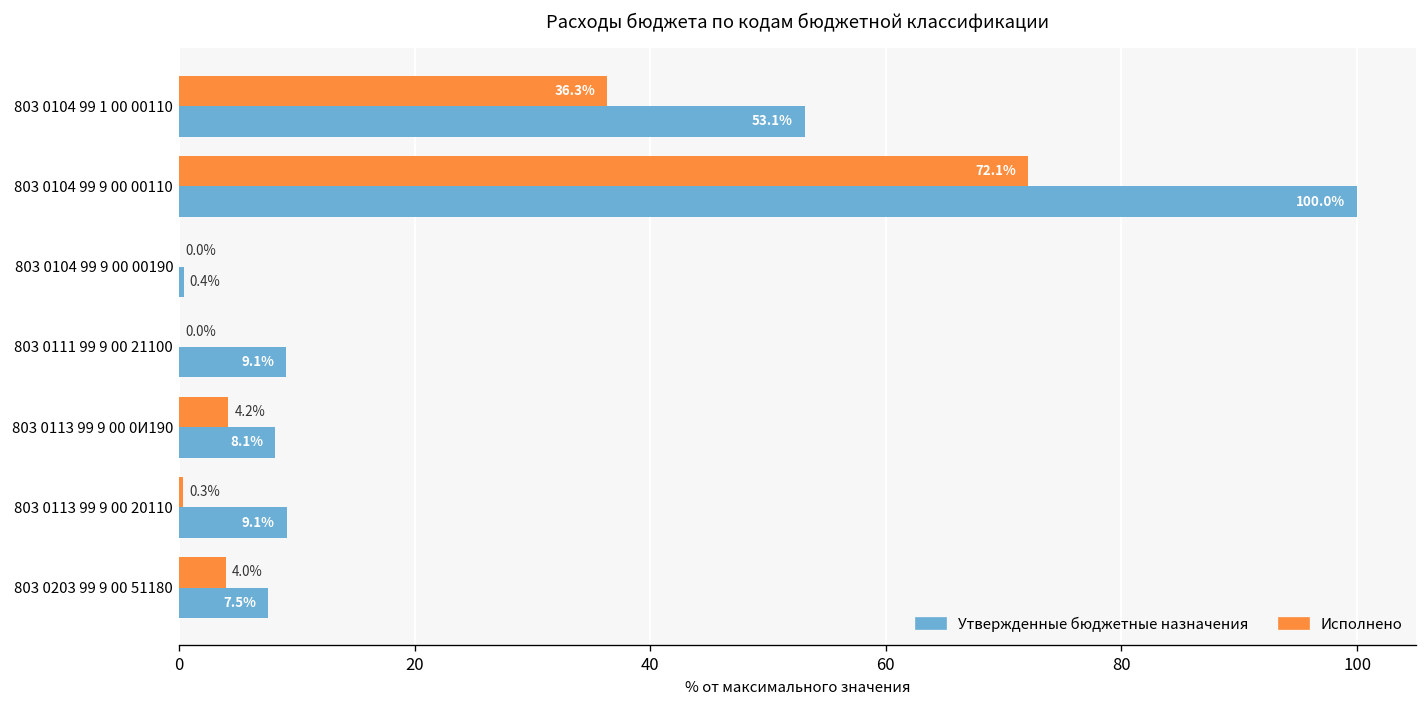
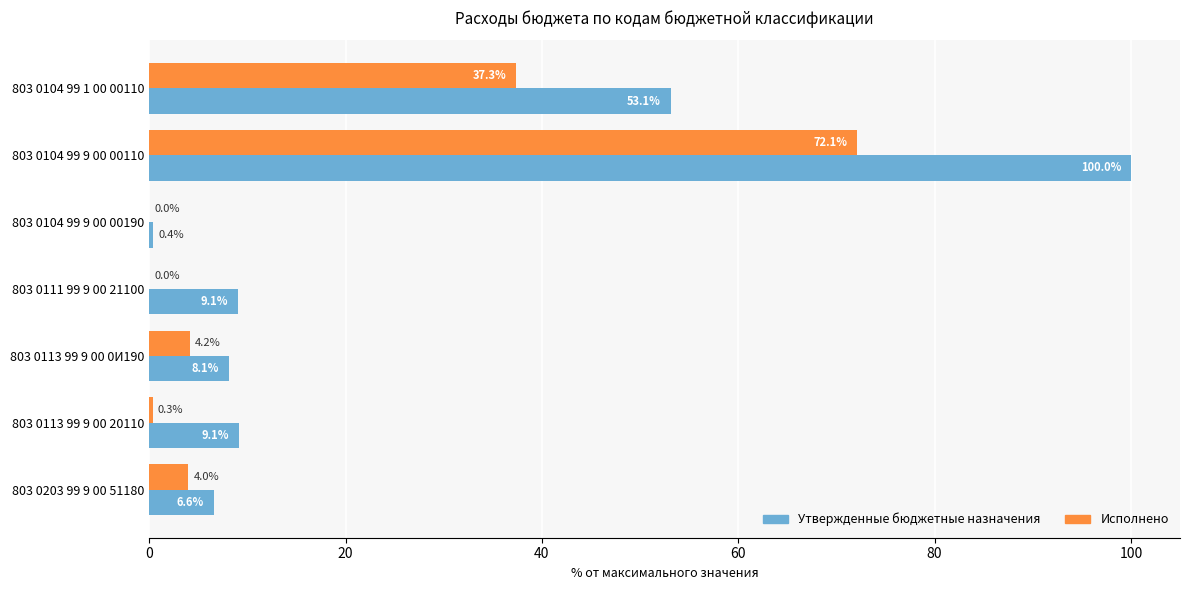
Исполнено, 803 0104 99 1 00 00110: 36.3% -> 37.3%
Утвержденные бюджетные назначения, 803 0203 99 9 00 51180: 7.5% -> 6.6%
